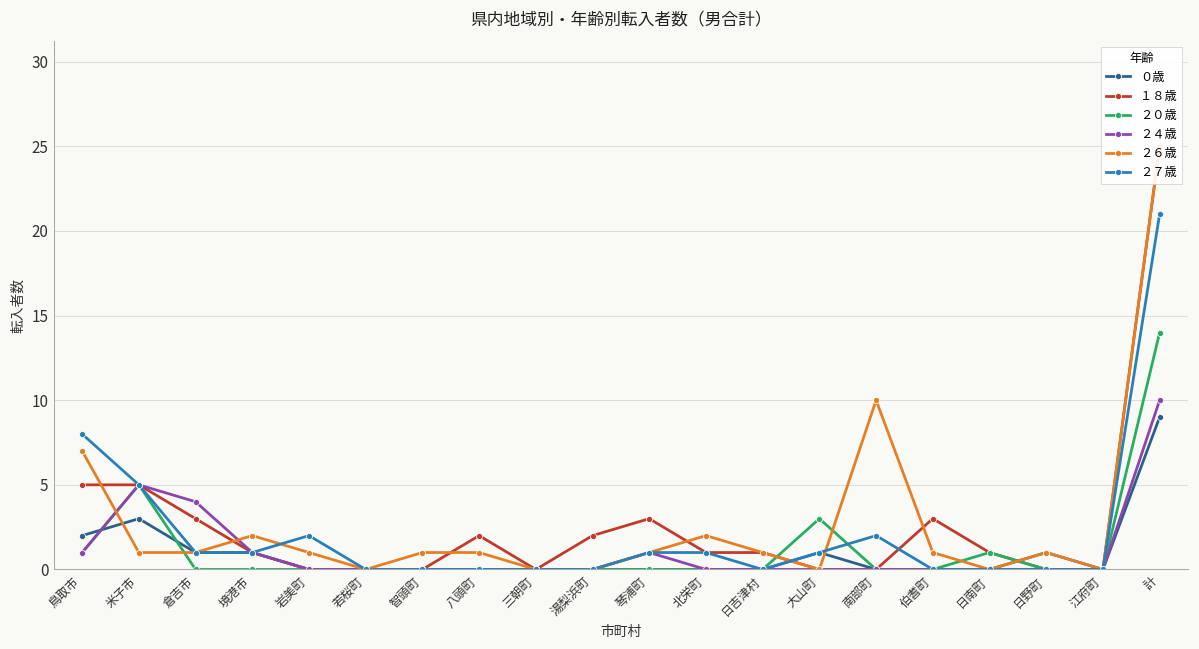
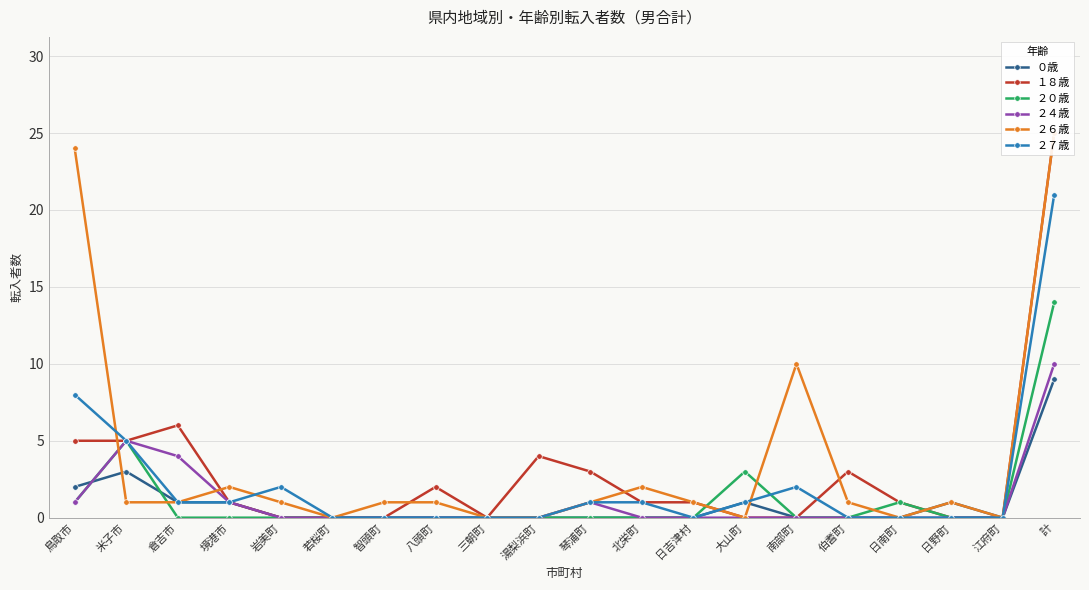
２６歳, 鳥取市: 7 -> 24
１８歳, 倉吉市: 3 -> 6
１８歳, 湯梨浜町: 2 -> 4
